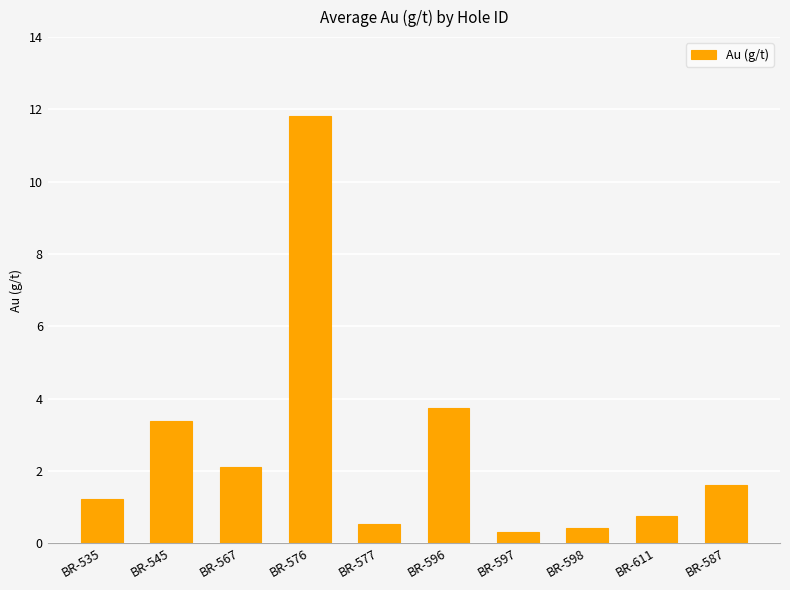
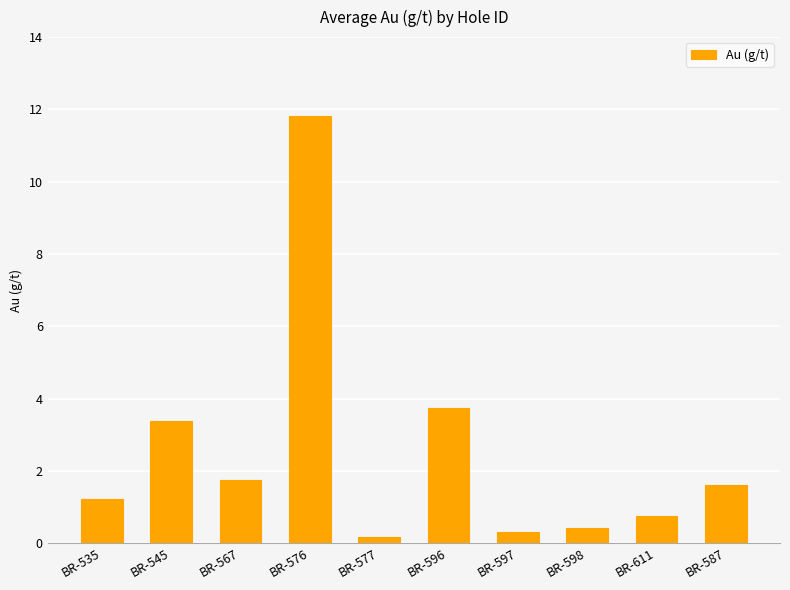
BR-567: 2.1 -> 1.7
BR-577: 0.5 -> 0.2
